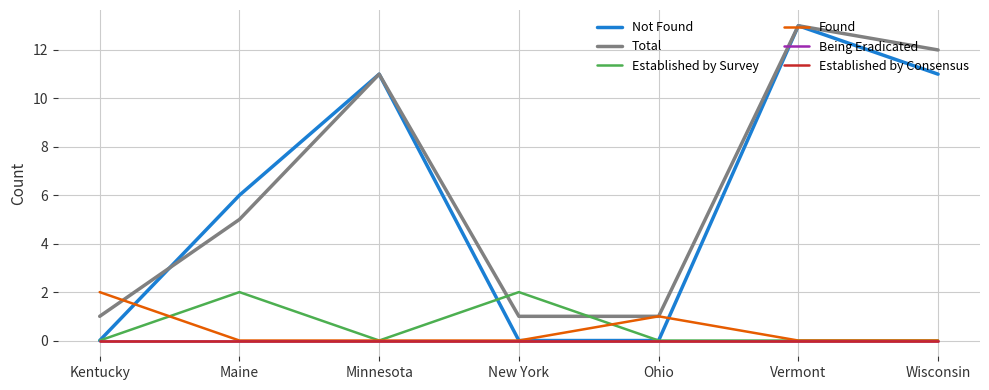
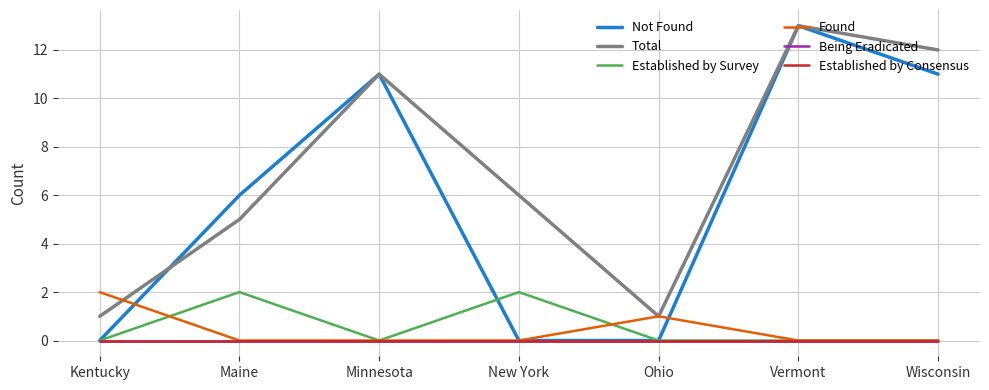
Total, New York: 1 -> 6
